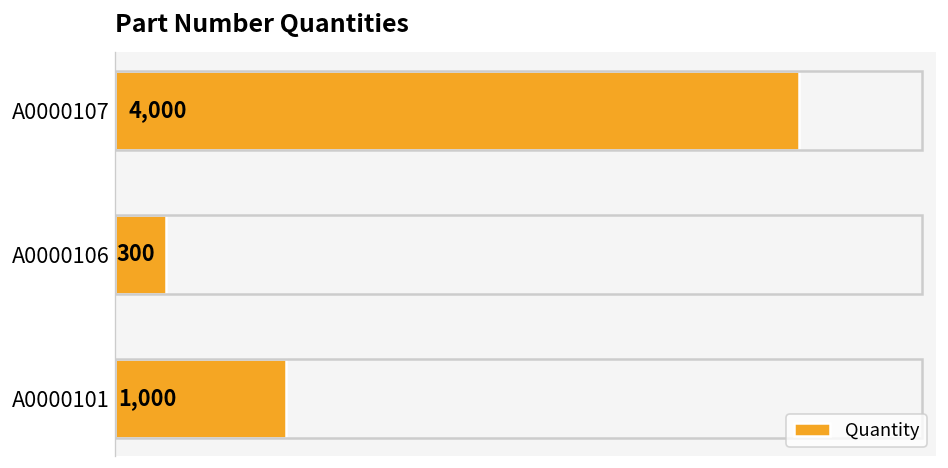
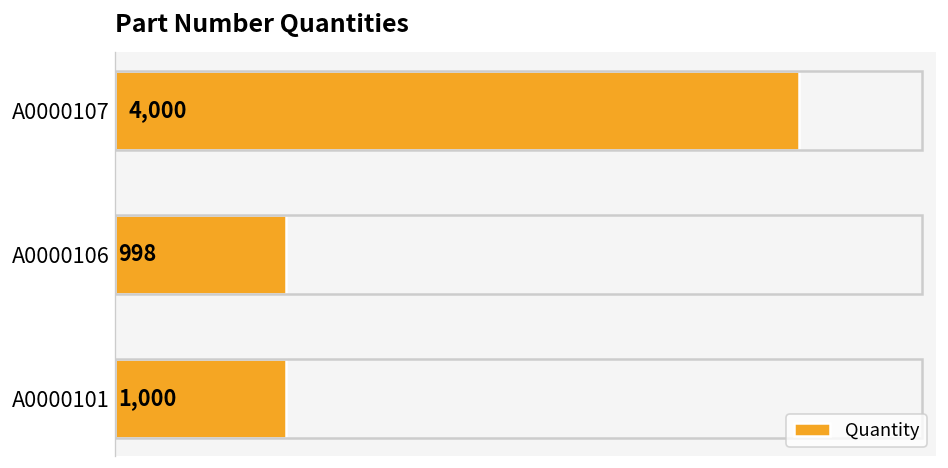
A0000106: 300 -> 998
